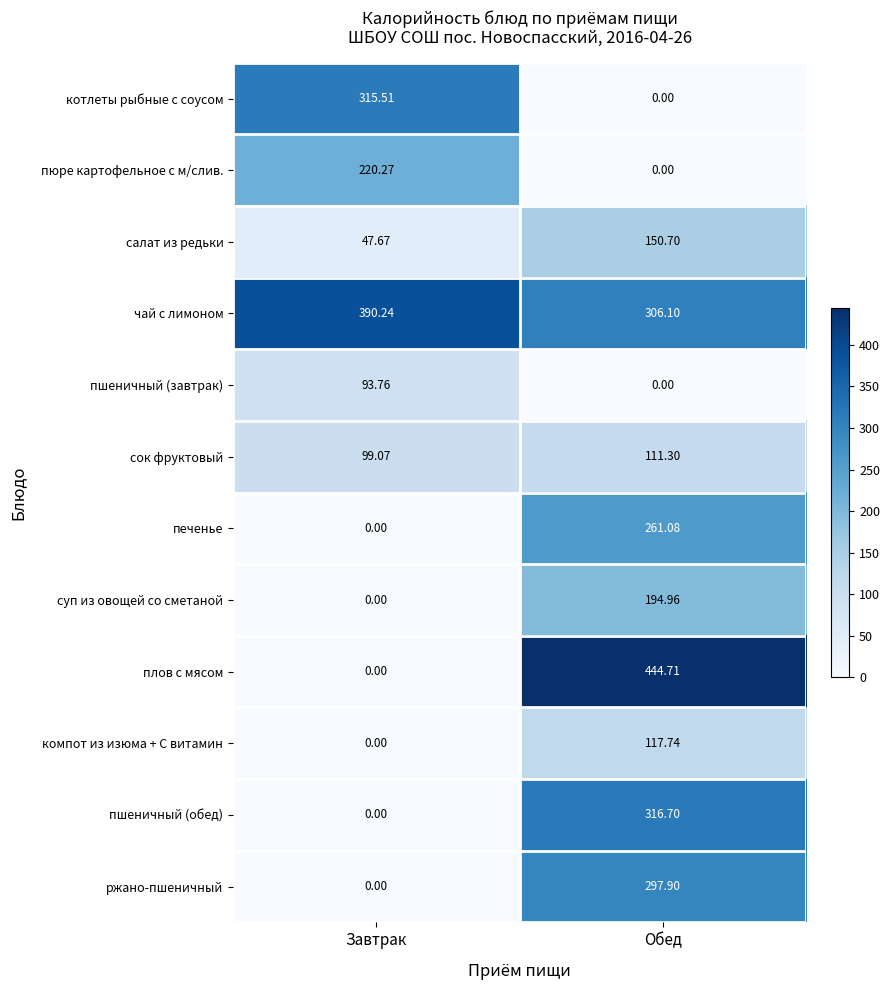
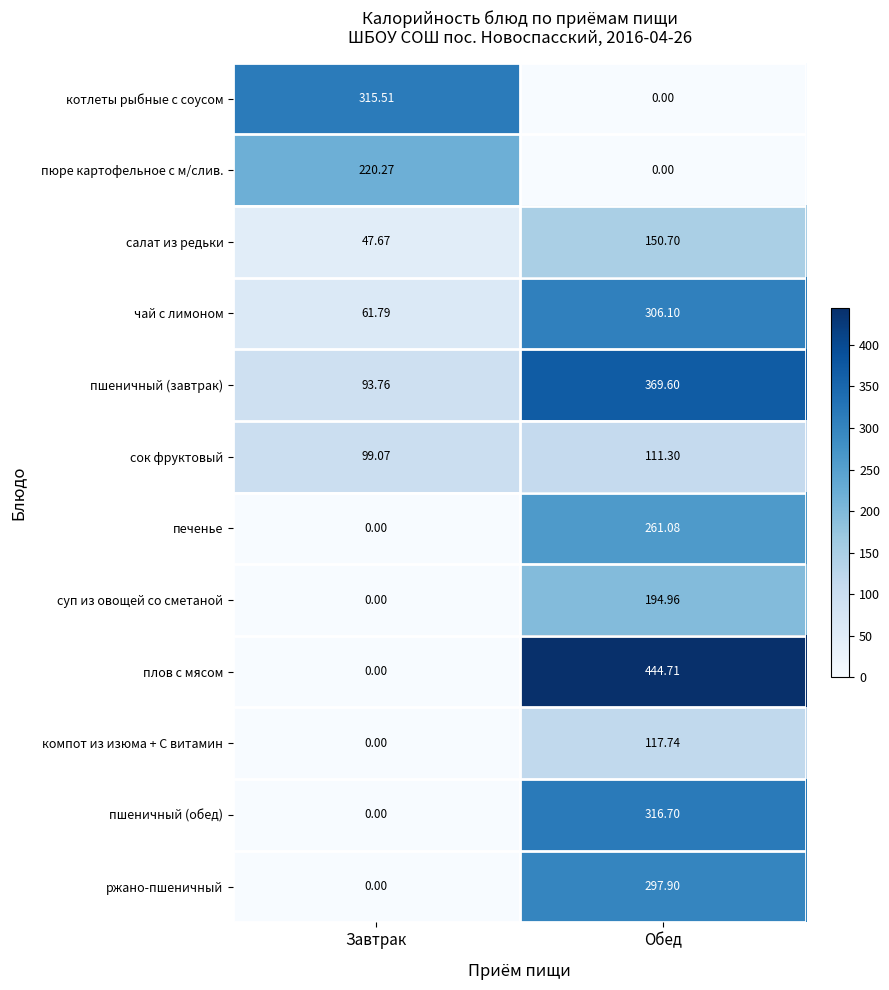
чай с лимоном, Завтрак: 390.24 -> 61.79
пшеничный (завтрак), Обед: 0.00 -> 369.60
